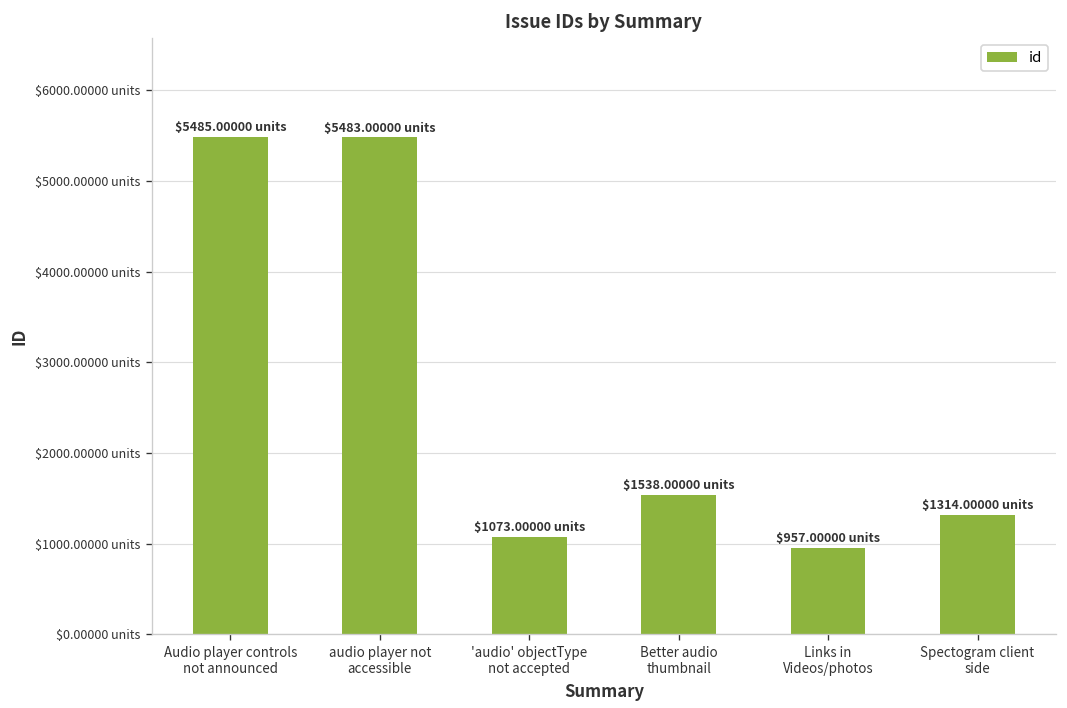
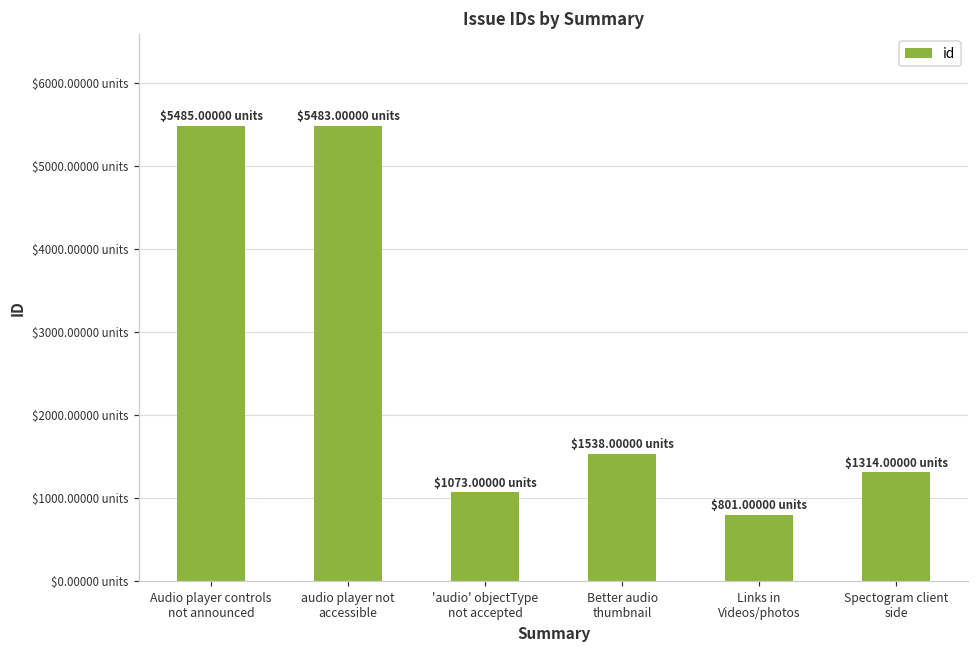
Links in Videos/photos: $957.00000 -> $801.00000
